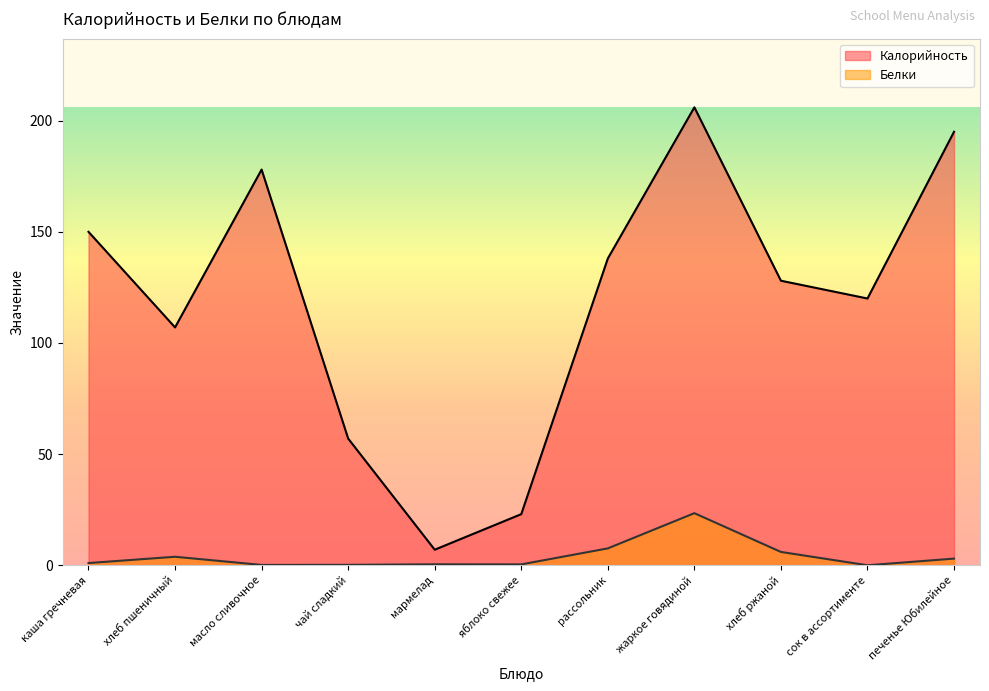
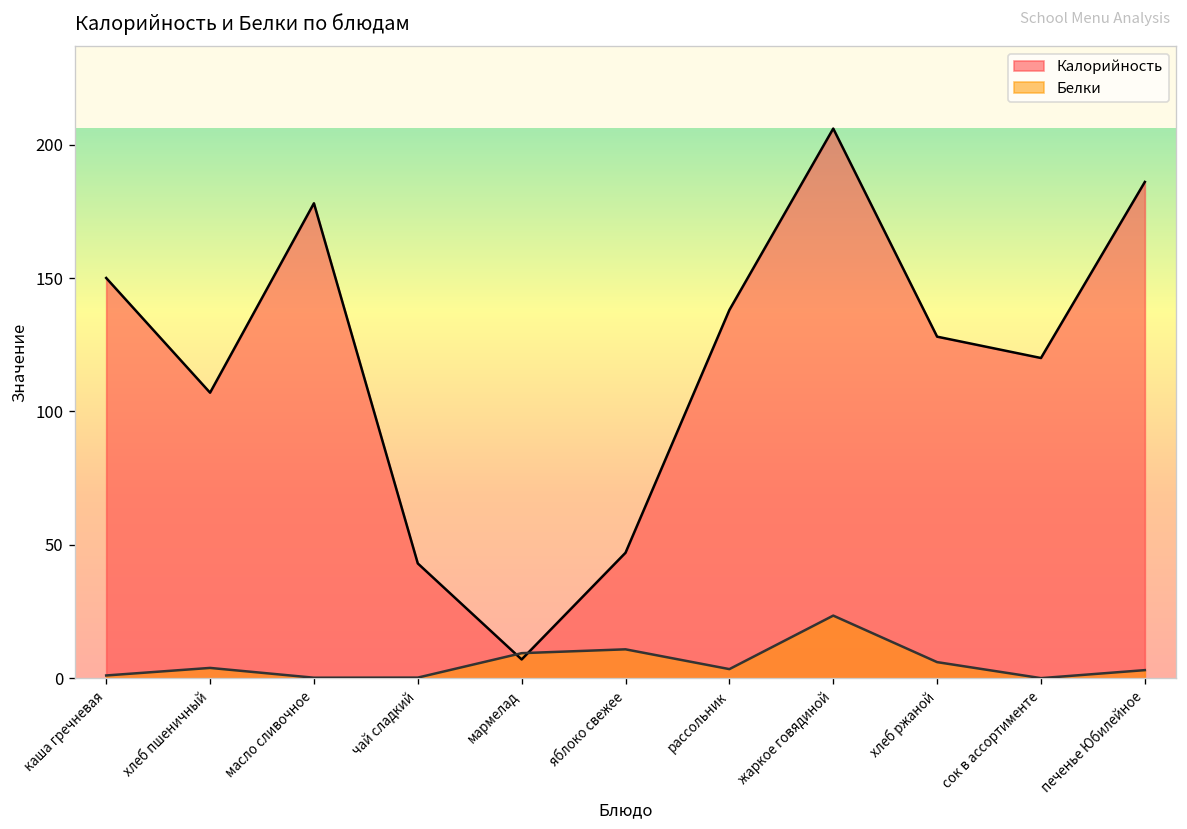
Калорийность, чай сладкий: 57 -> 43
Белки, мармелад: 0 -> 9
Калорийность, яблоко свежее: 23 -> 47
Белки, яблоко свежее: 0 -> 11
Белки, рассольник: 8 -> 3
Калорийность, печенье Юбилейное: 195 -> 186
